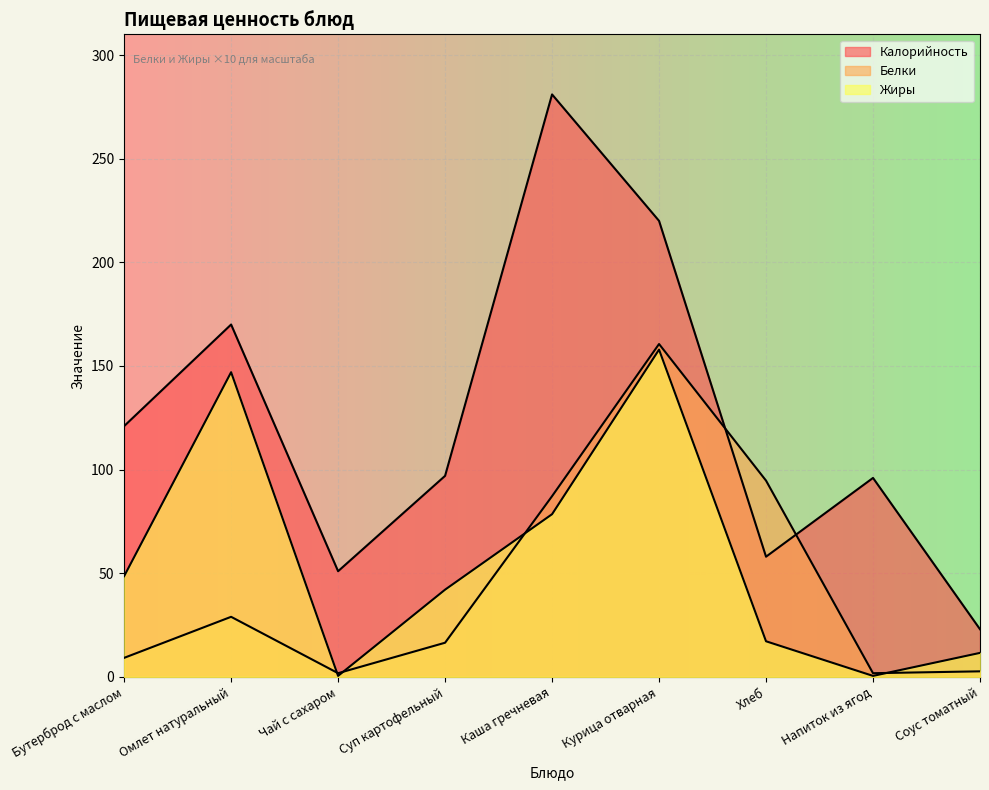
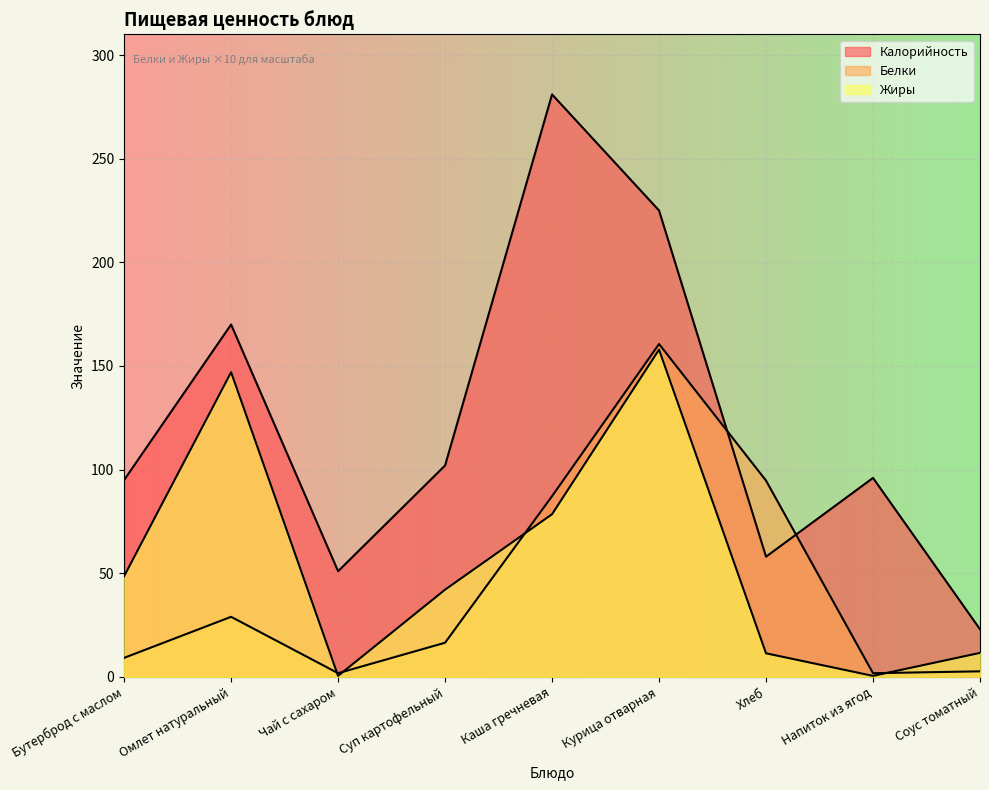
Калорийность, Бутерброд с маслом: 121 -> 95
Калорийность, Суп картофельный: 97 -> 102
Калорийность, Курица отварная: 220 -> 225
Жиры, Хлеб: 17 -> 11
